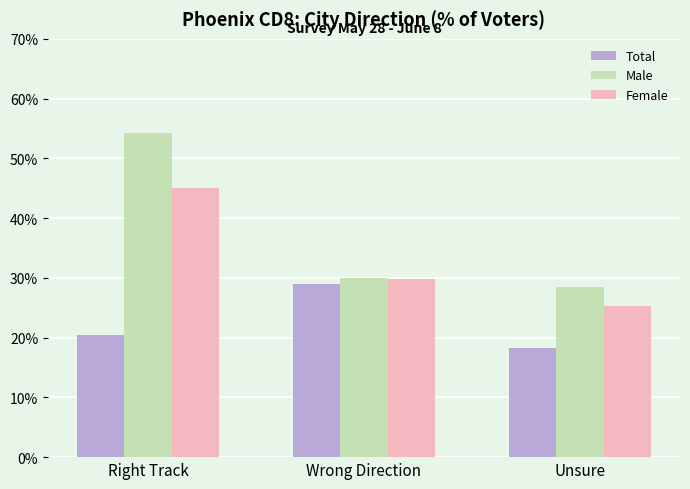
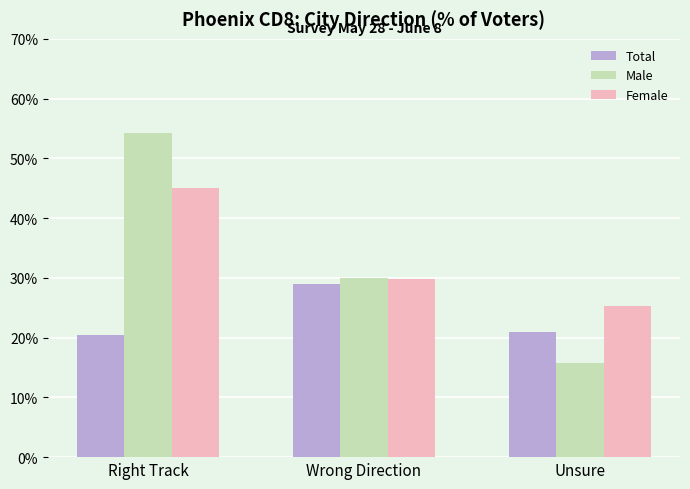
Total, Unsure: 18% -> 21%
Male, Unsure: 29% -> 16%
